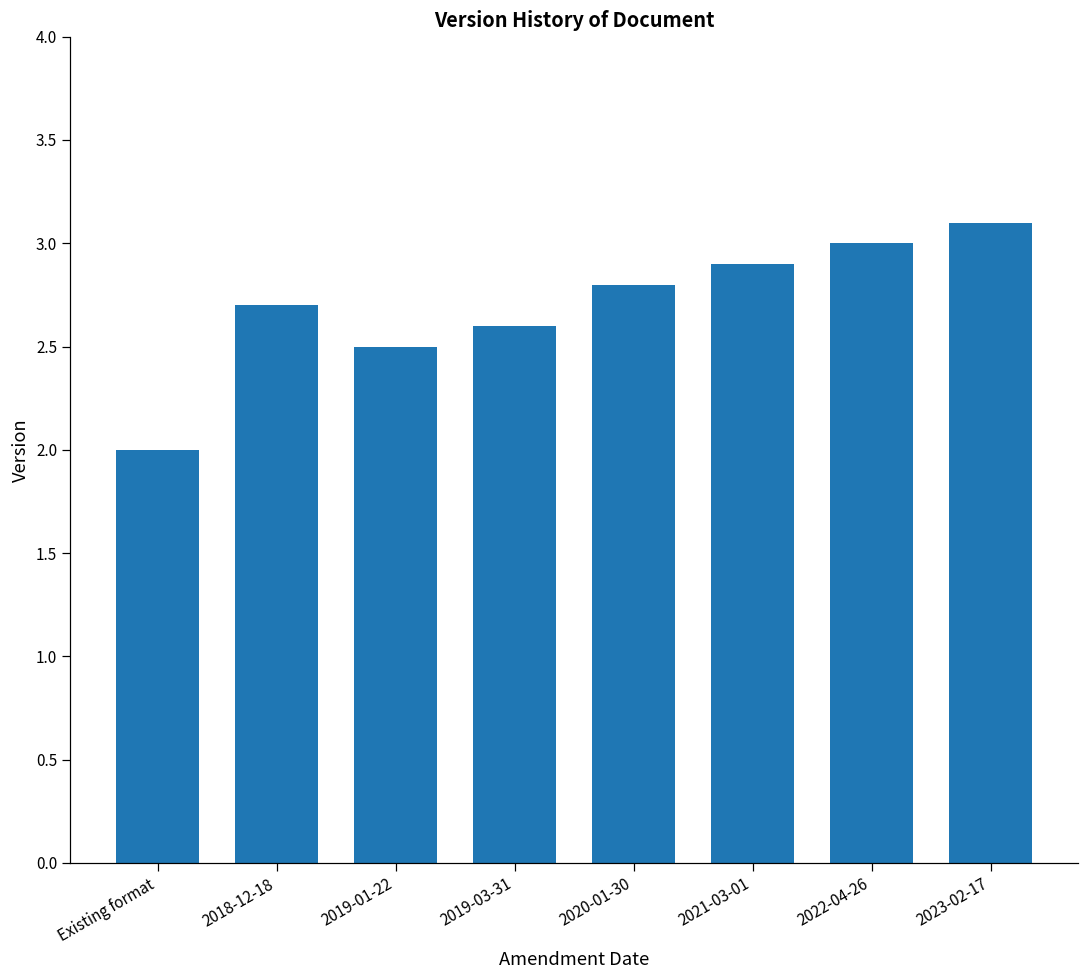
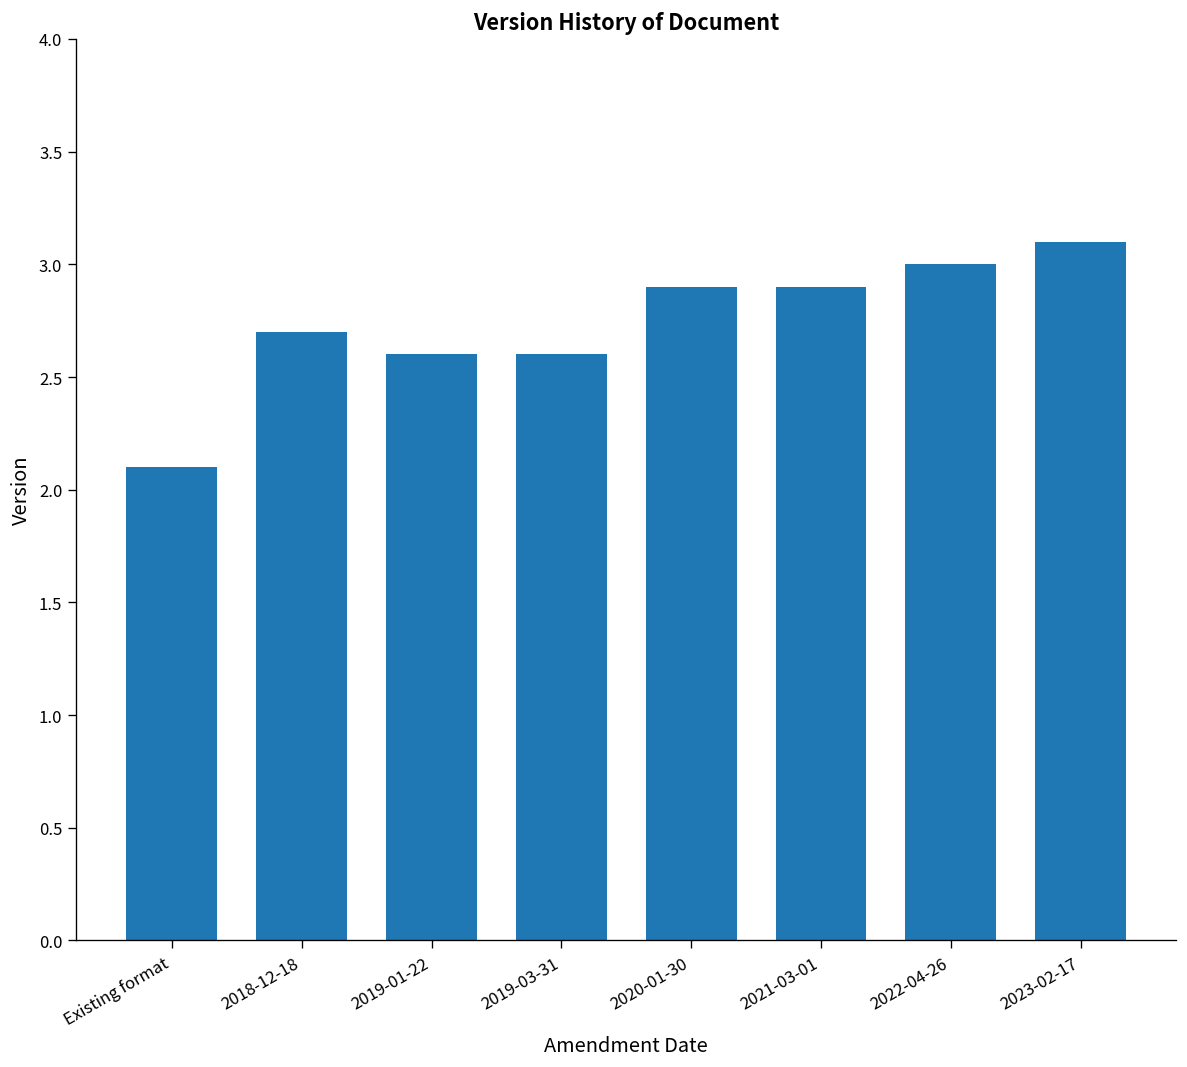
Existing format: 2.0 -> 2.1
2019-01-22: 2.5 -> 2.6
2020-01-30: 2.8 -> 2.9
